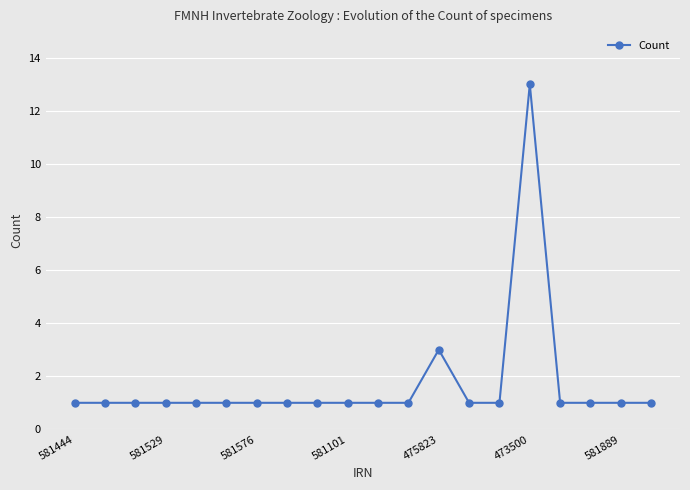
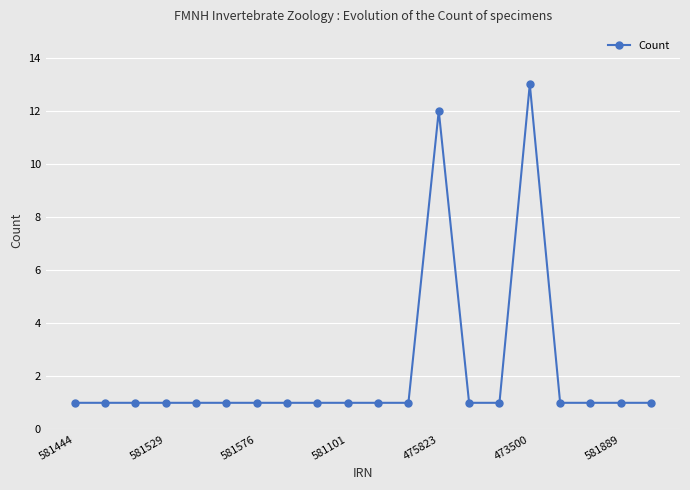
475823: 3 -> 12
